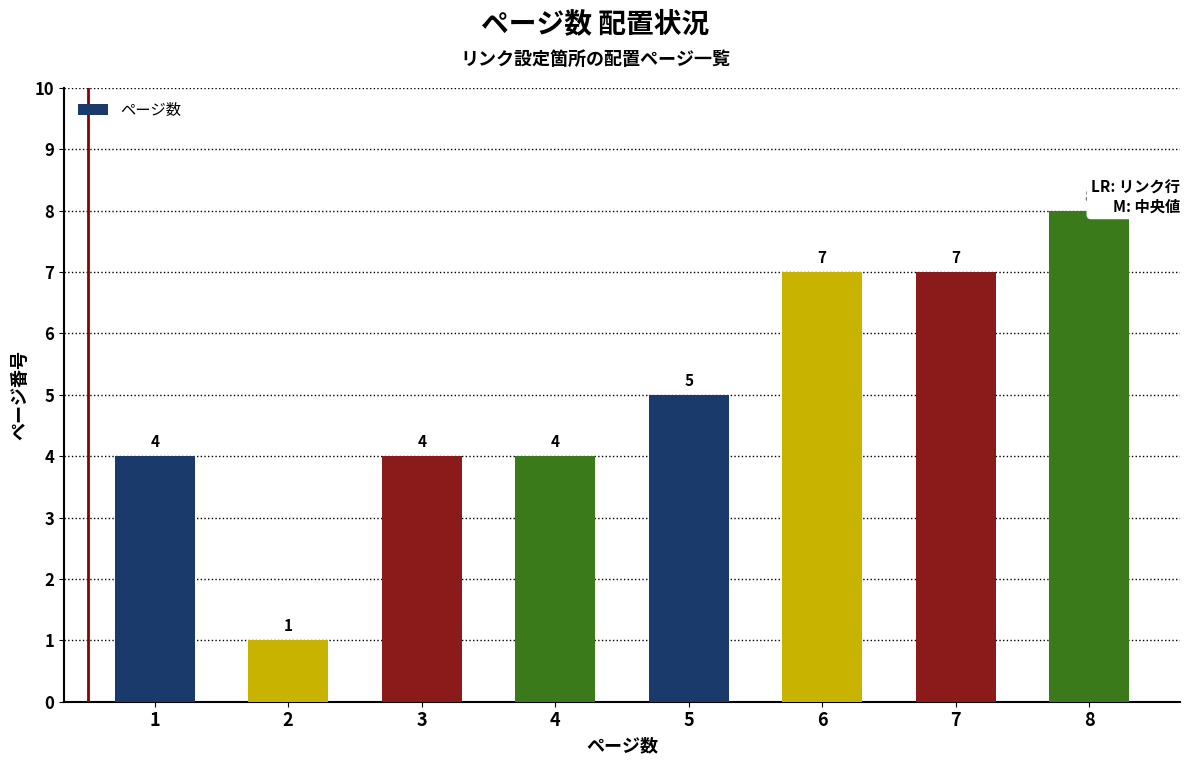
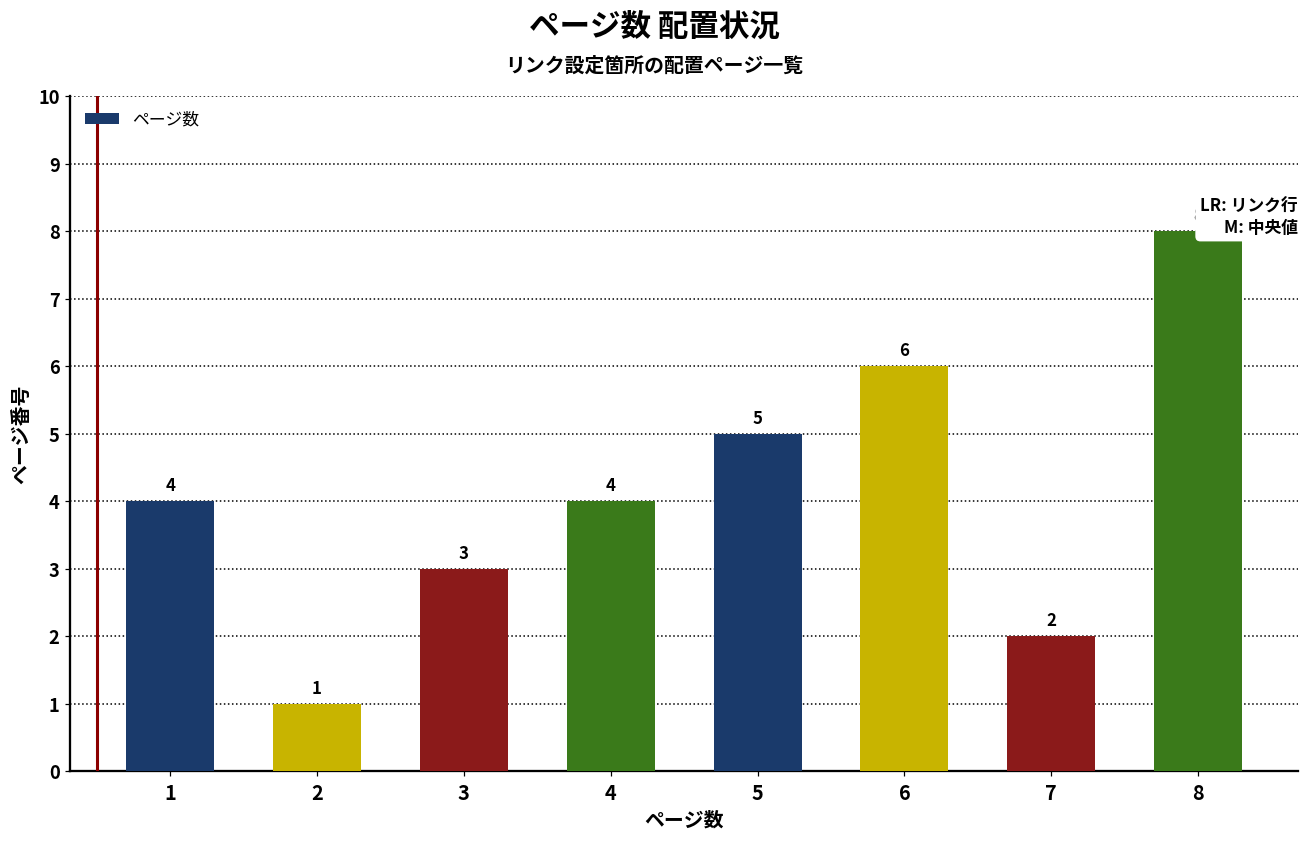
3: 4 -> 3
6: 7 -> 6
7: 7 -> 2
